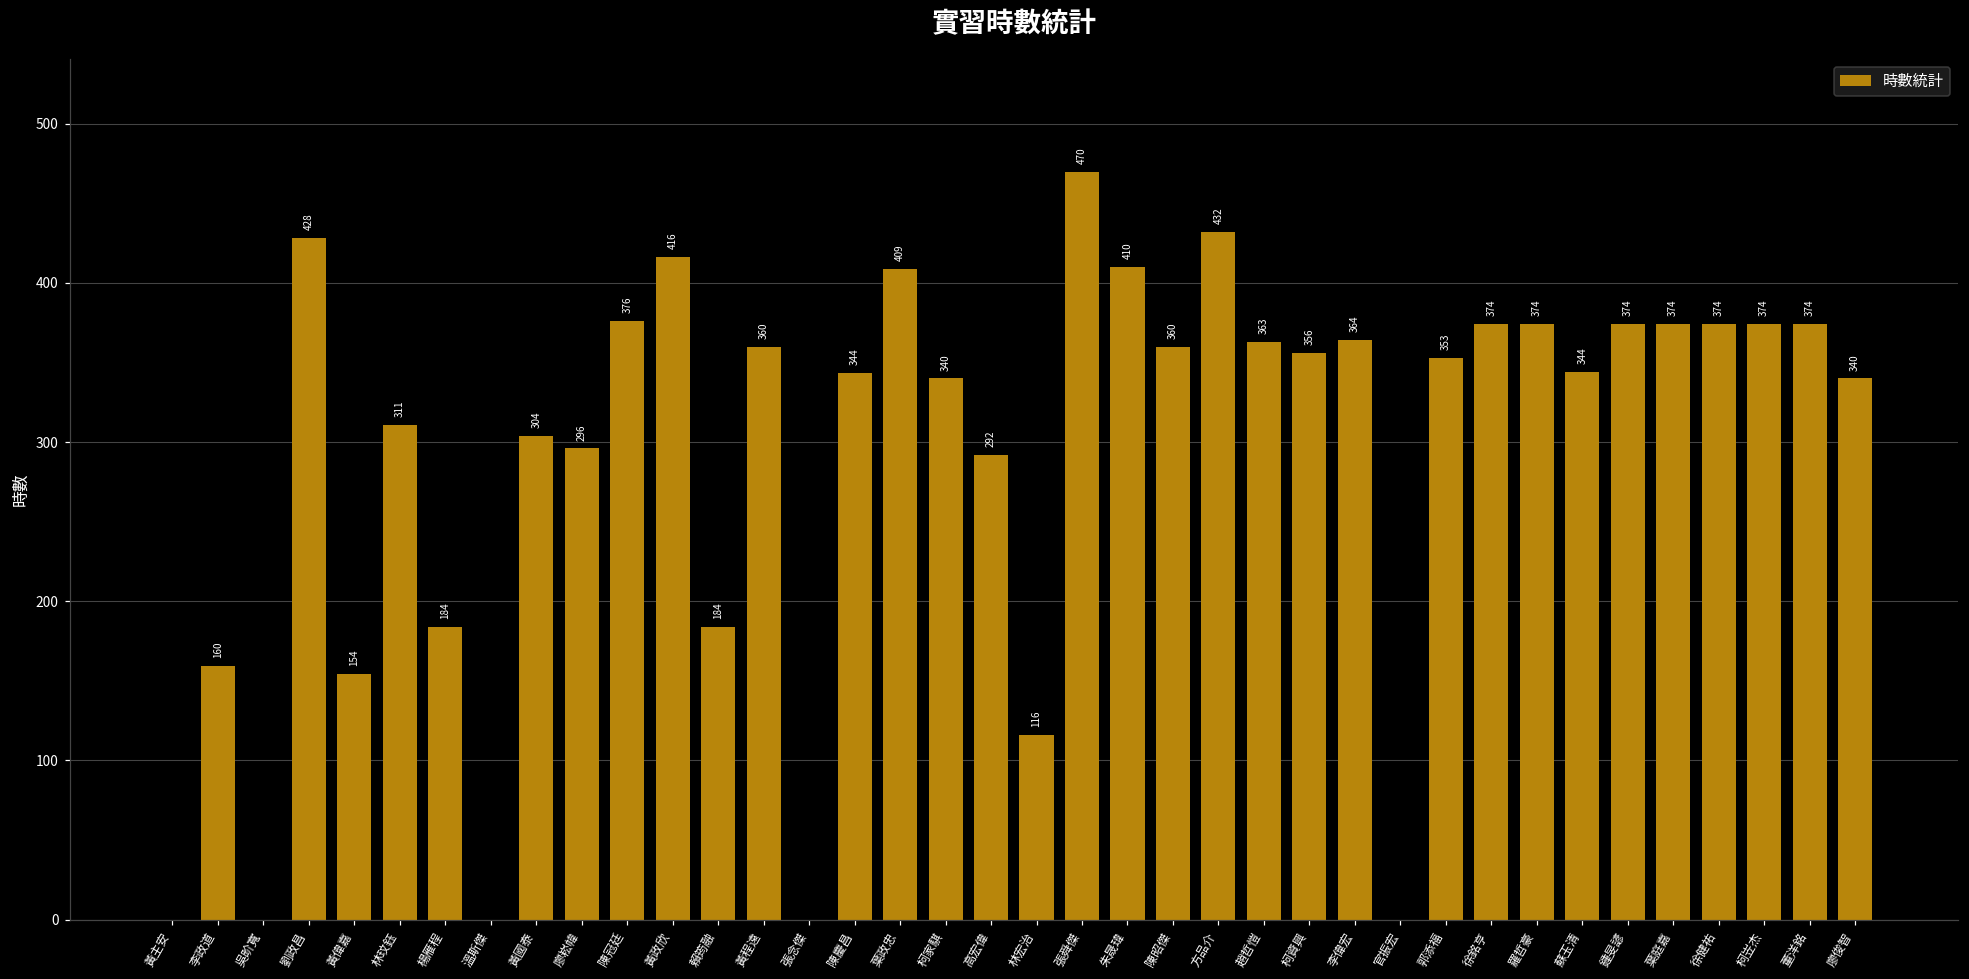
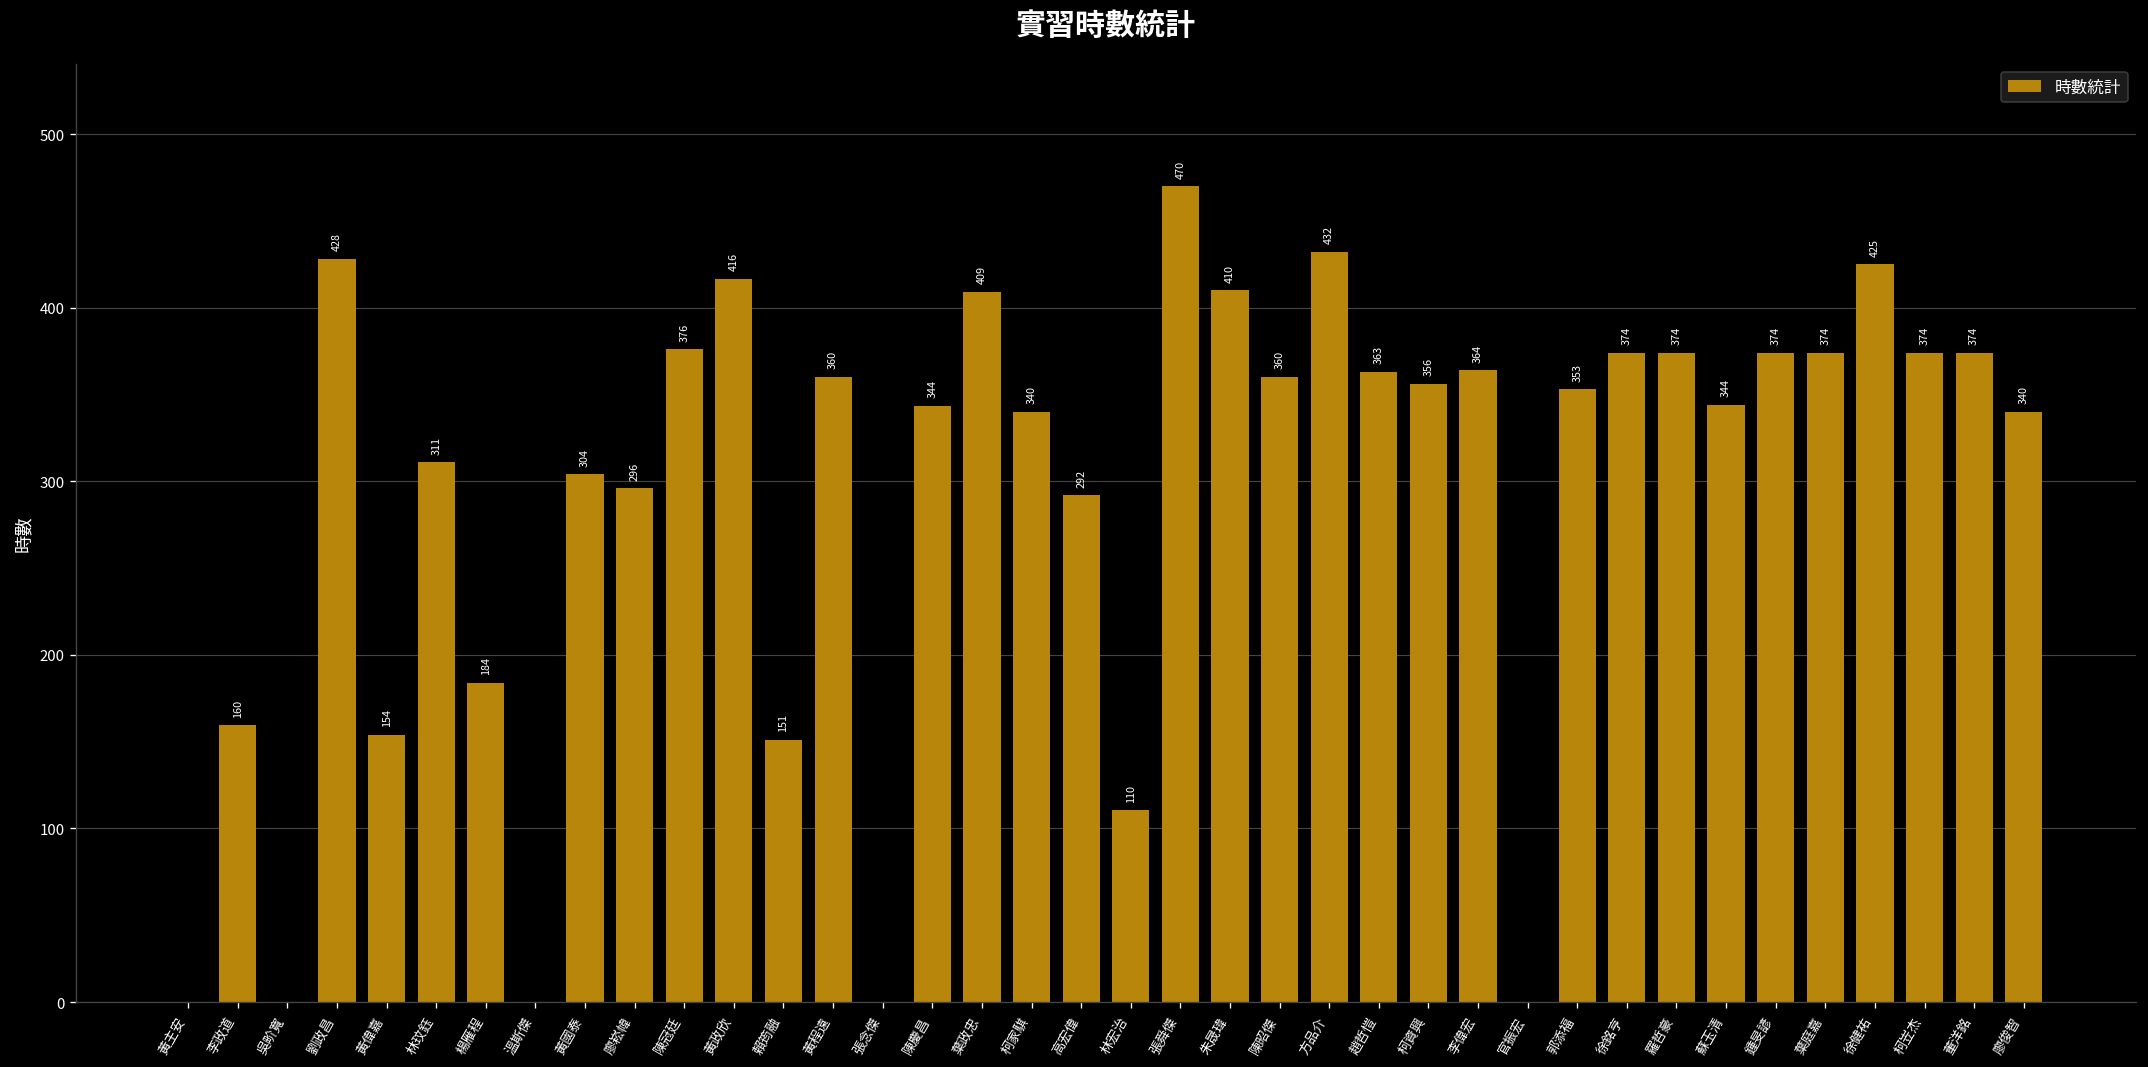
賴筠融: 184 -> 151
林宏治: 116 -> 110
徐健祐: 374 -> 425
